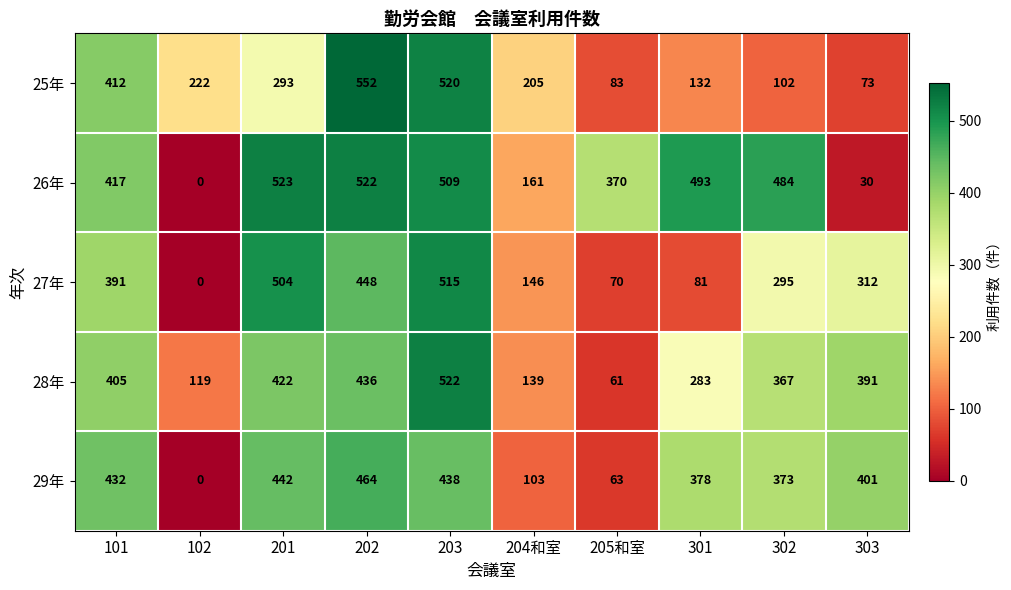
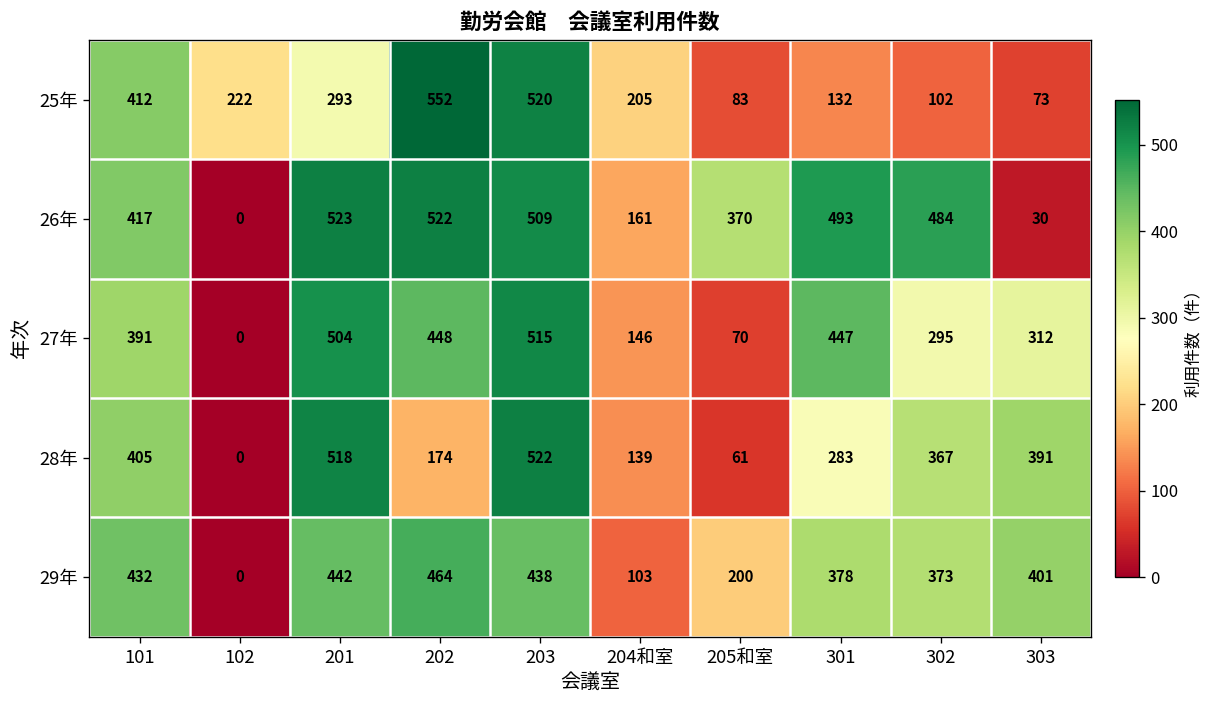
27年, 301: 81 -> 447
28年, 102: 119 -> 0
28年, 201: 422 -> 518
28年, 202: 436 -> 174
29年, 205和室: 63 -> 200
